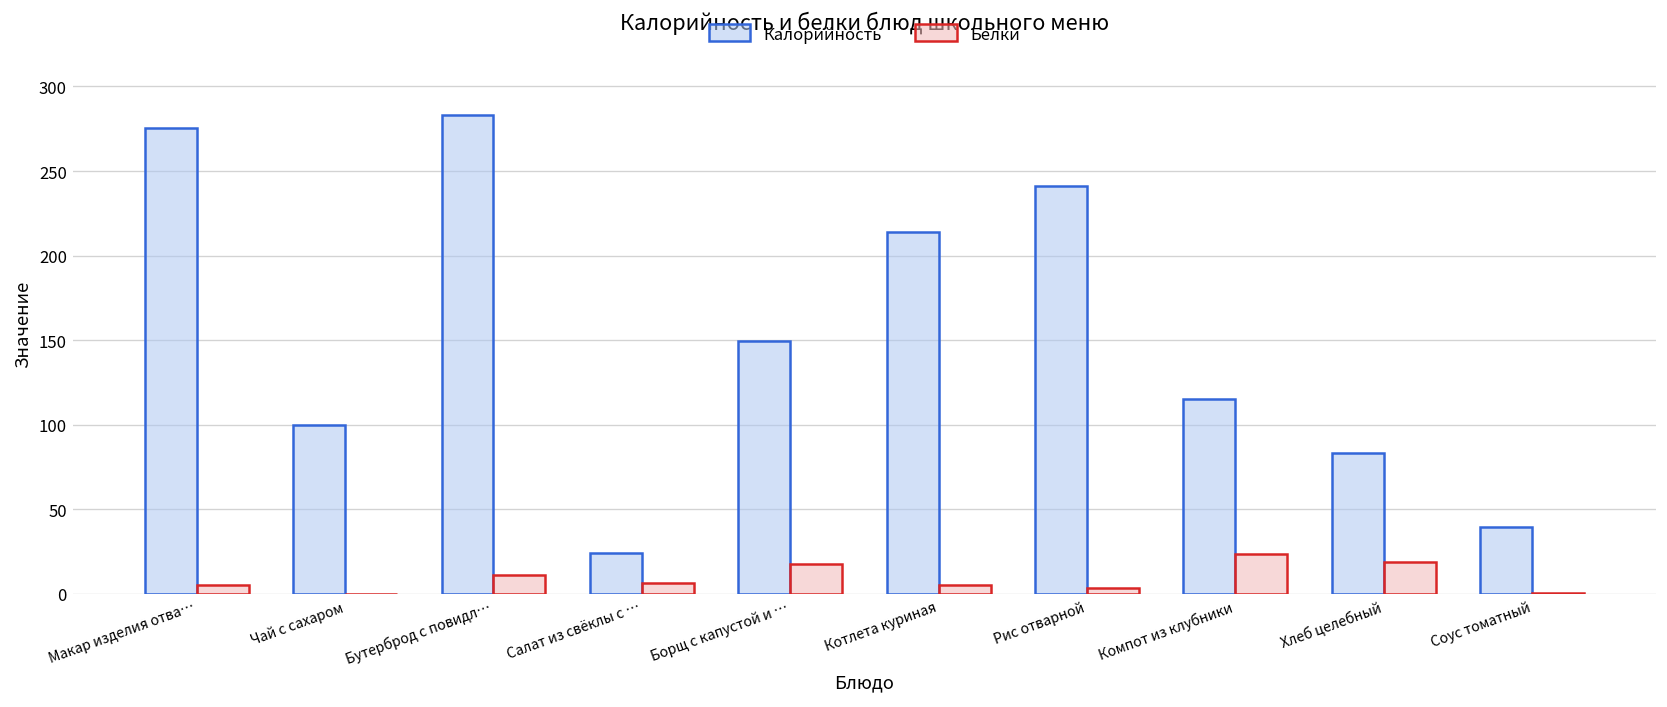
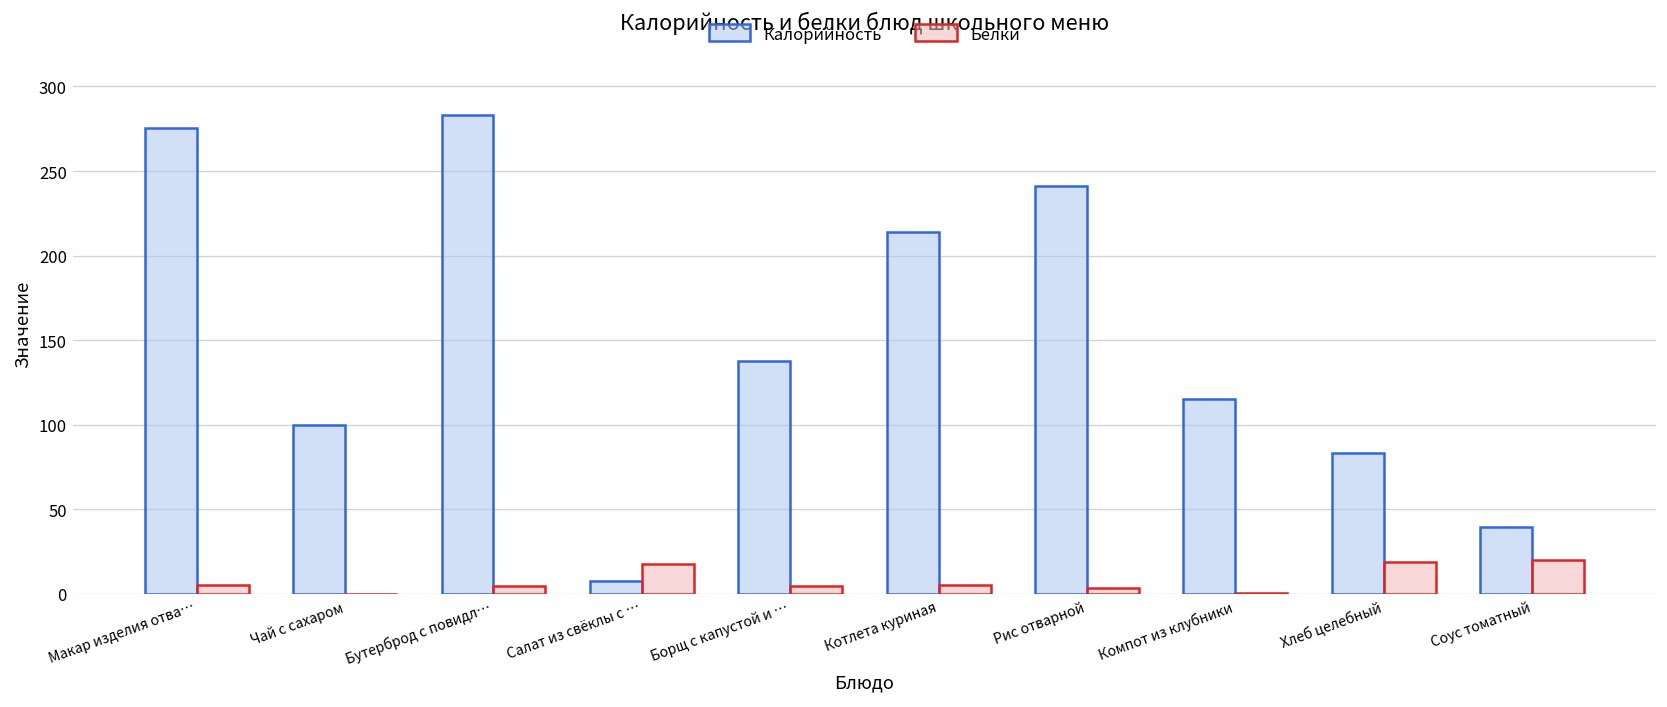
Белки, Бутерброд с повидл…: 11 -> 5
Калорийность, Салат из свёклы с …: 24 -> 8
Белки, Салат из свёклы с …: 6 -> 18
Калорийность, Борщ с капустой и …: 150 -> 138
Белки, Борщ с капустой и …: 18 -> 5
Белки, Компот из клубники: 23 -> 0
Белки, Соус томатный: 1 -> 20
